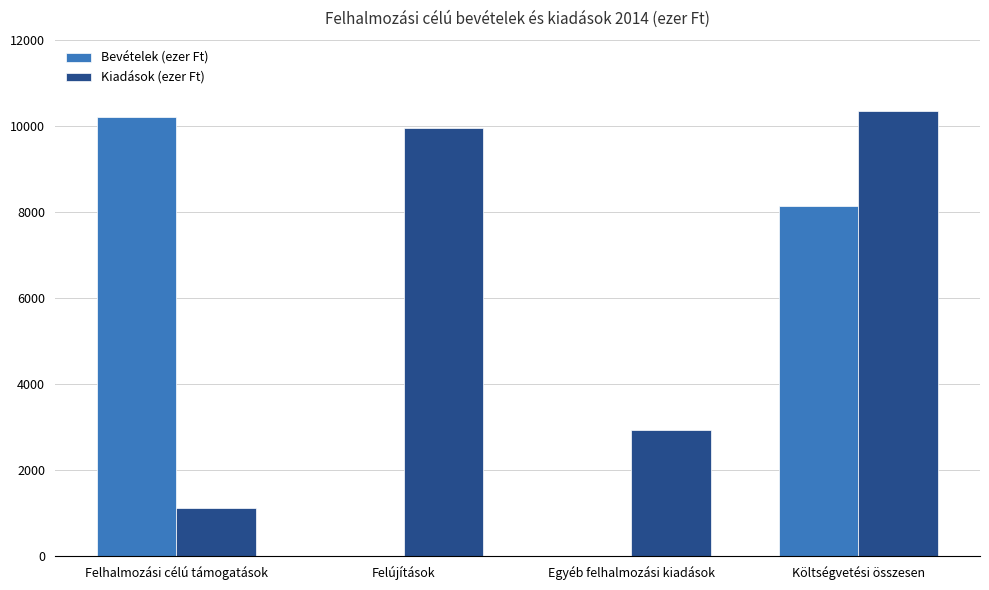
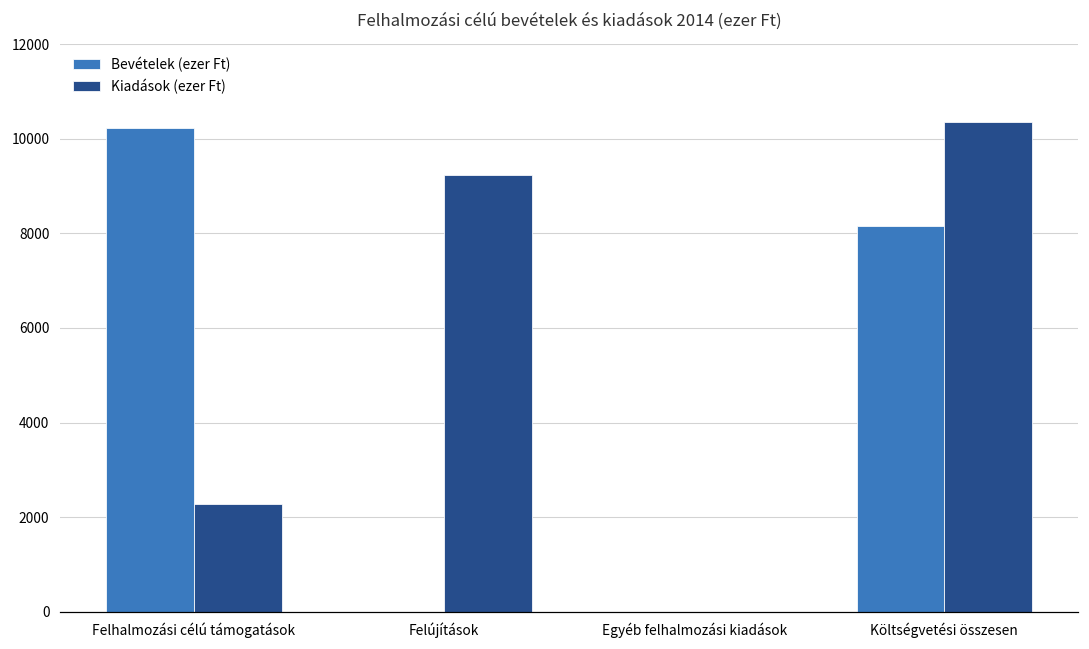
Kiadások (ezer Ft), Felhalmozási célú támogatások: 1100 -> 2300
Kiadások (ezer Ft), Felújítások: 9900 -> 9200
Kiadások (ezer Ft), Egyéb felhalmozási kiadások: 2900 -> 0
